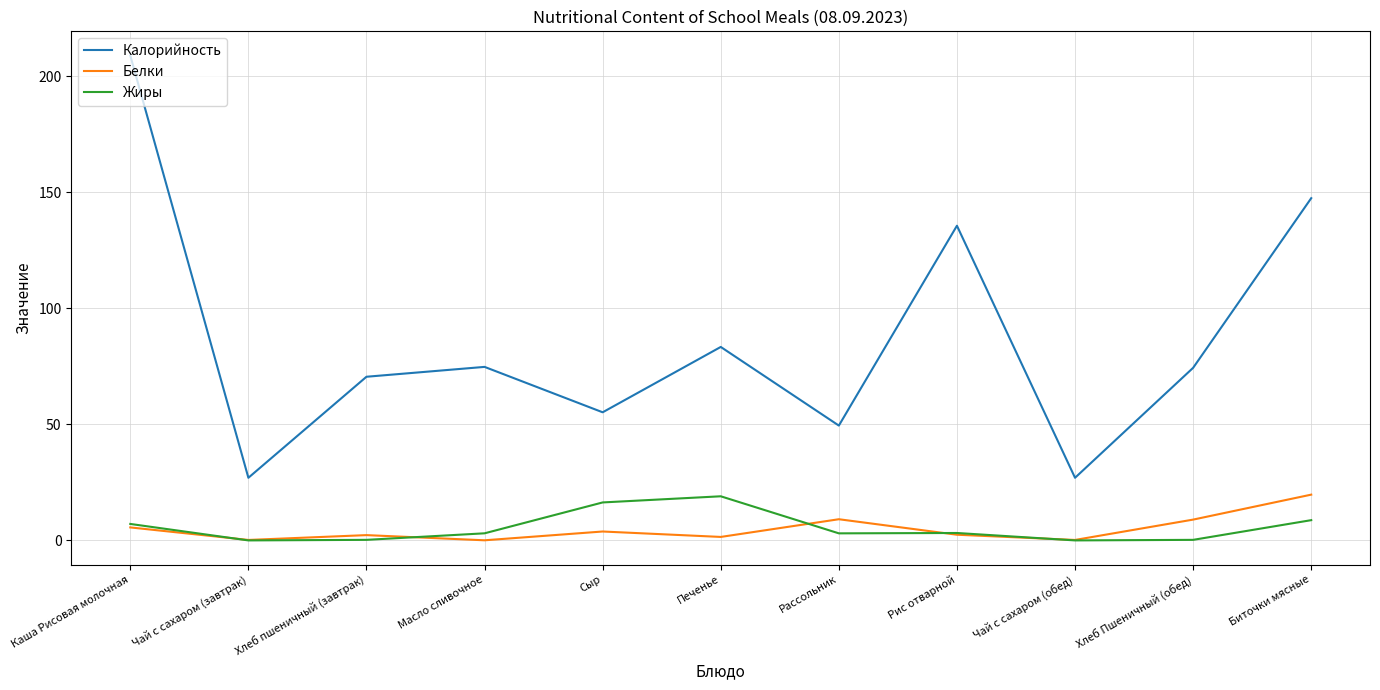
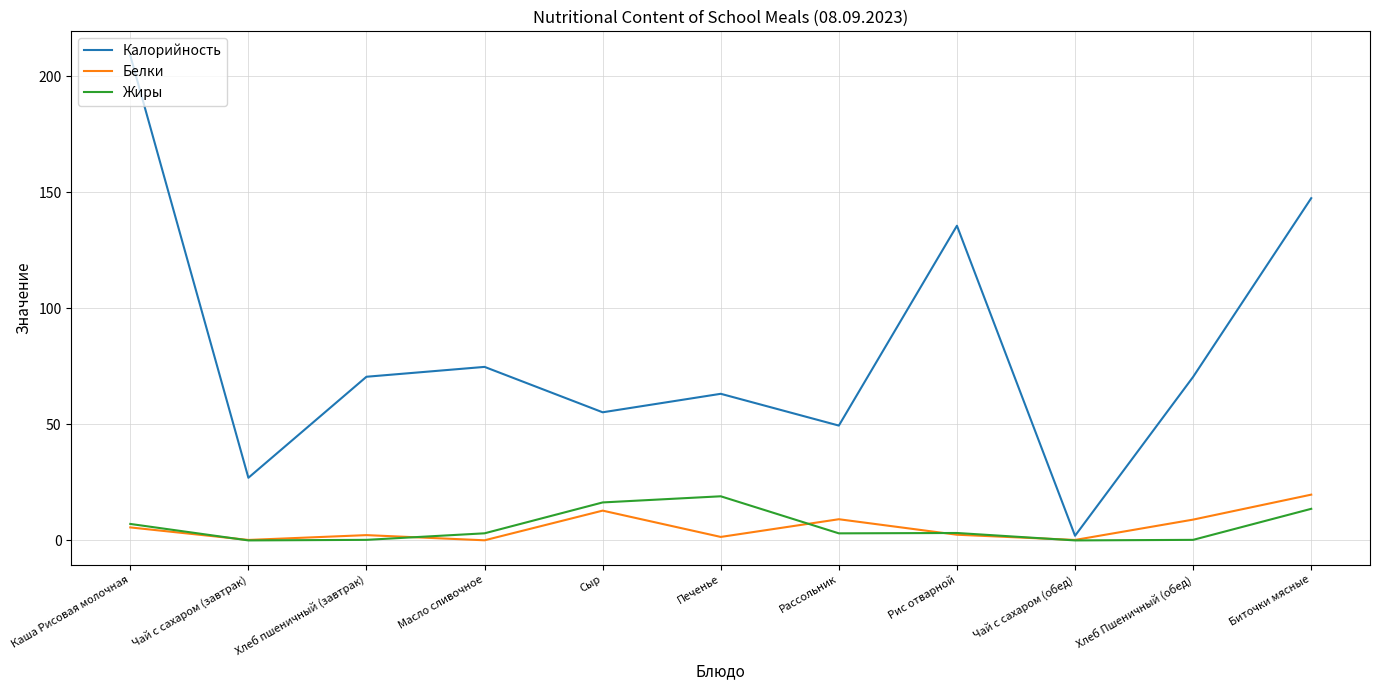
Белки, Сыр: 4 -> 13
Калорийность, Печенье: 83 -> 63
Калорийность, Чай с сахаром (обед): 27 -> 2
Калорийность, Хлеб Пшеничный (обед): 74 -> 71
Жиры, Биточки мясные: 9 -> 14
